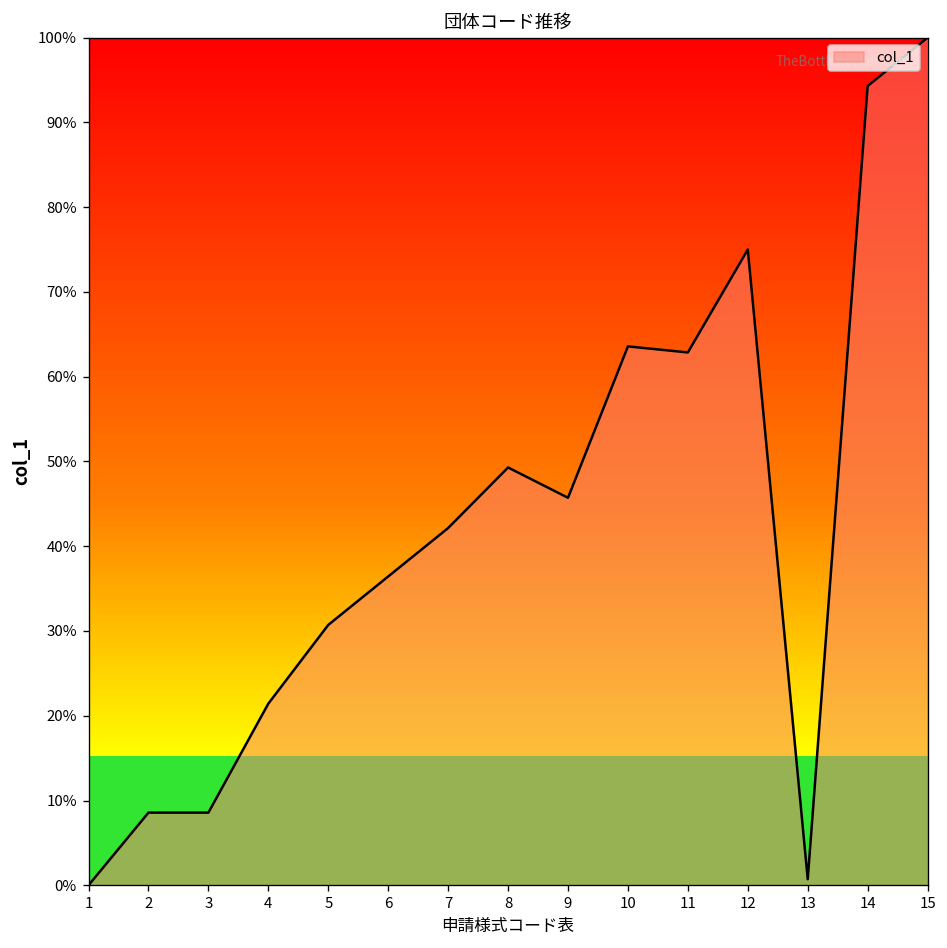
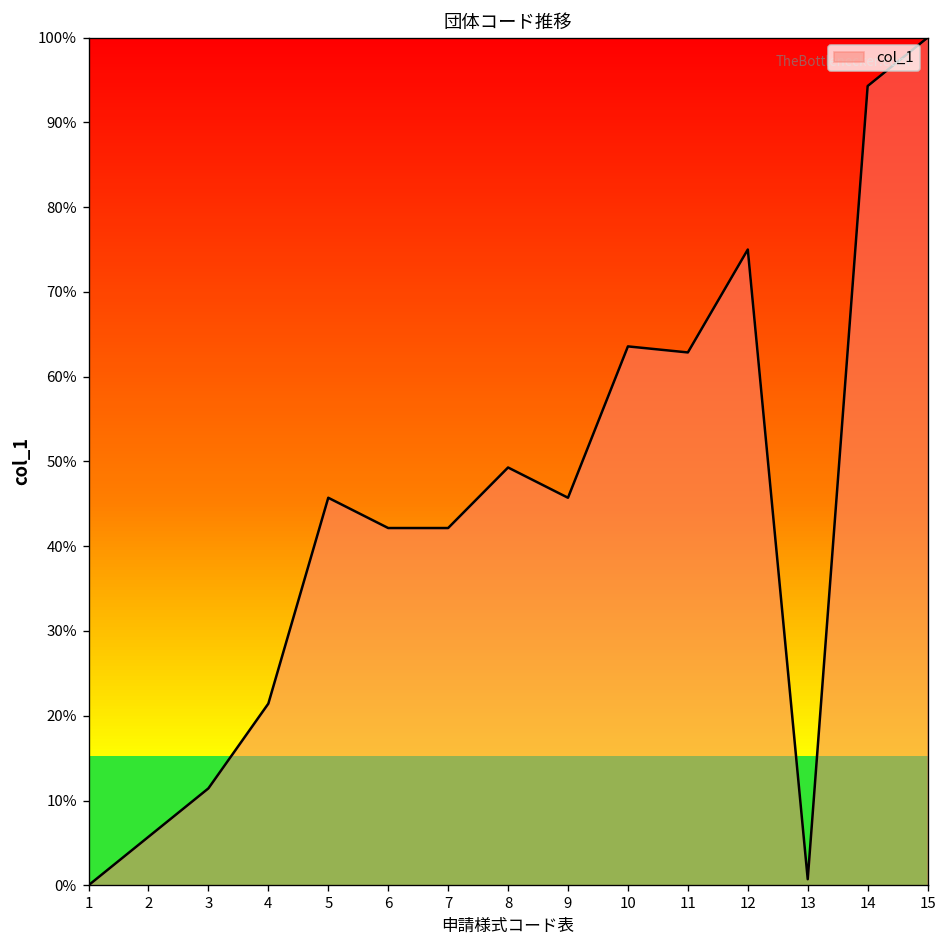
2: 9% -> 6%
3: 9% -> 11%
5: 31% -> 46%
6: 36% -> 42%
